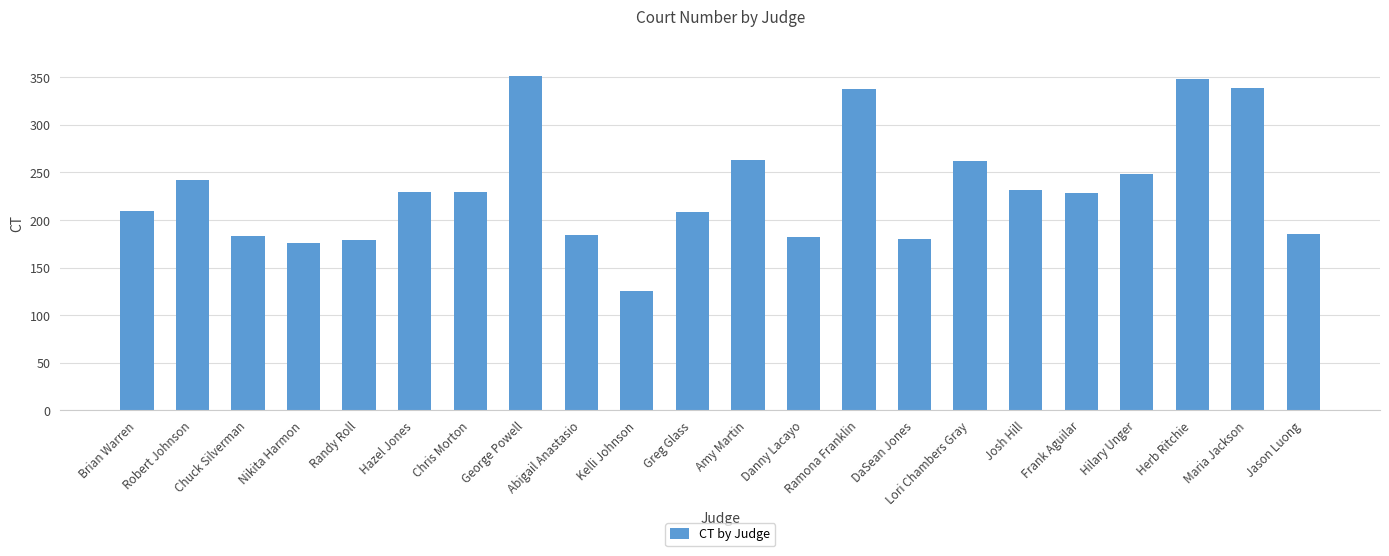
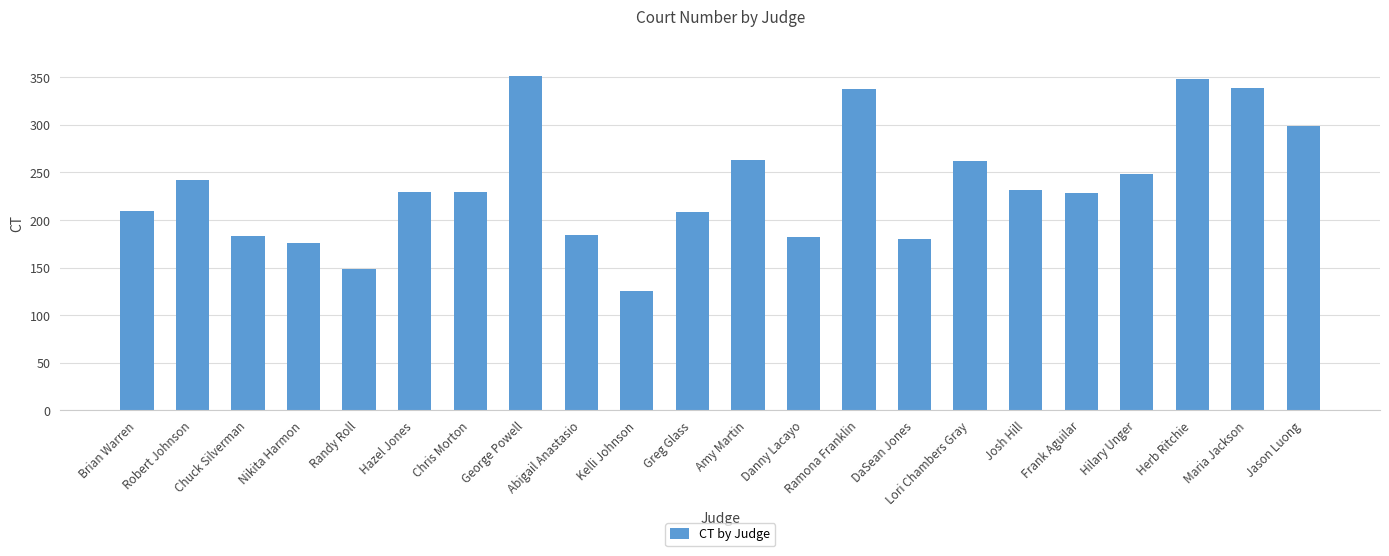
Randy Roll: 180 -> 150
Jason Luong: 190 -> 300
